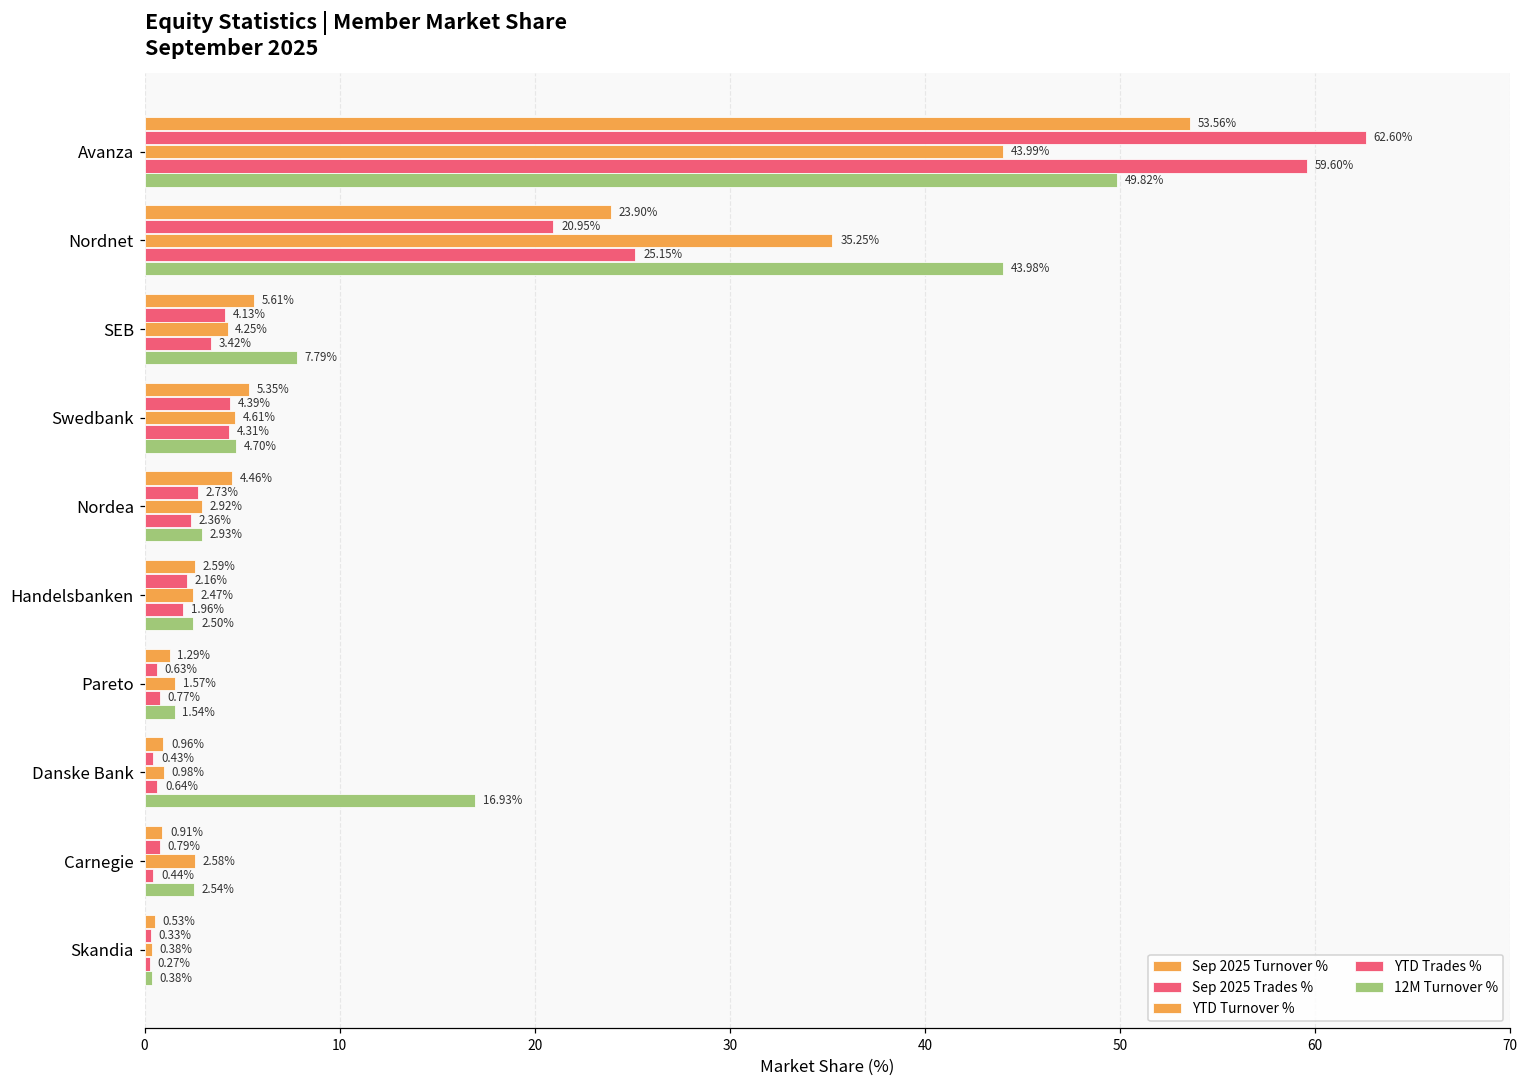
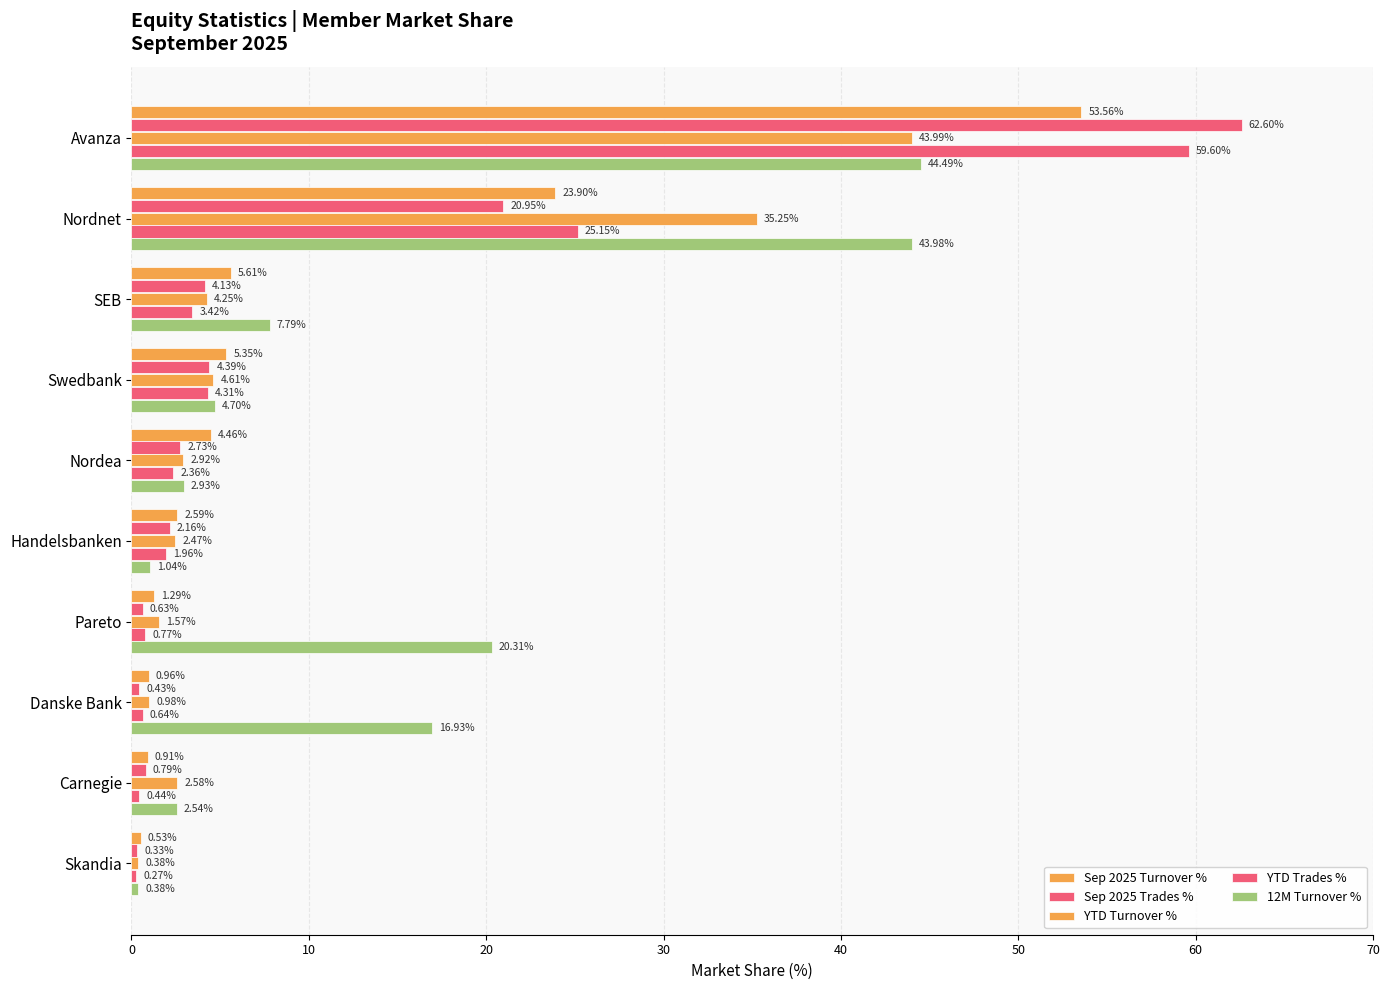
12M Turnover %, Avanza: 49.82% -> 44.49%
12M Turnover %, Handelsbanken: 2.50% -> 1.04%
12M Turnover %, Pareto: 1.54% -> 20.31%
